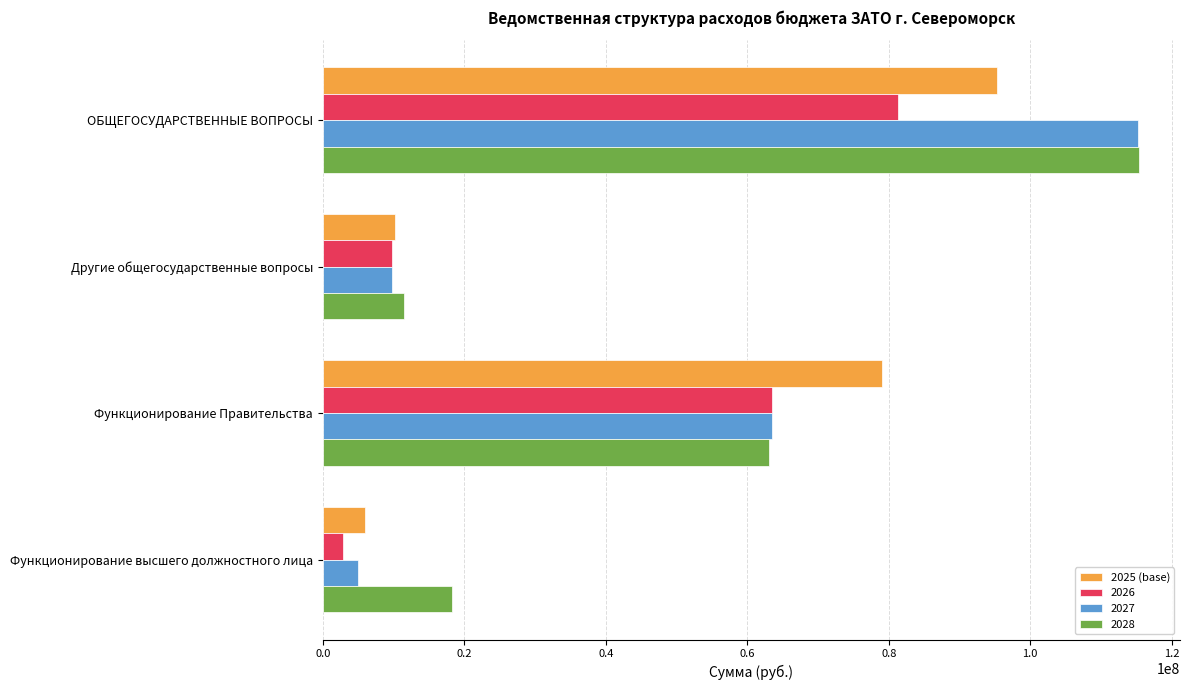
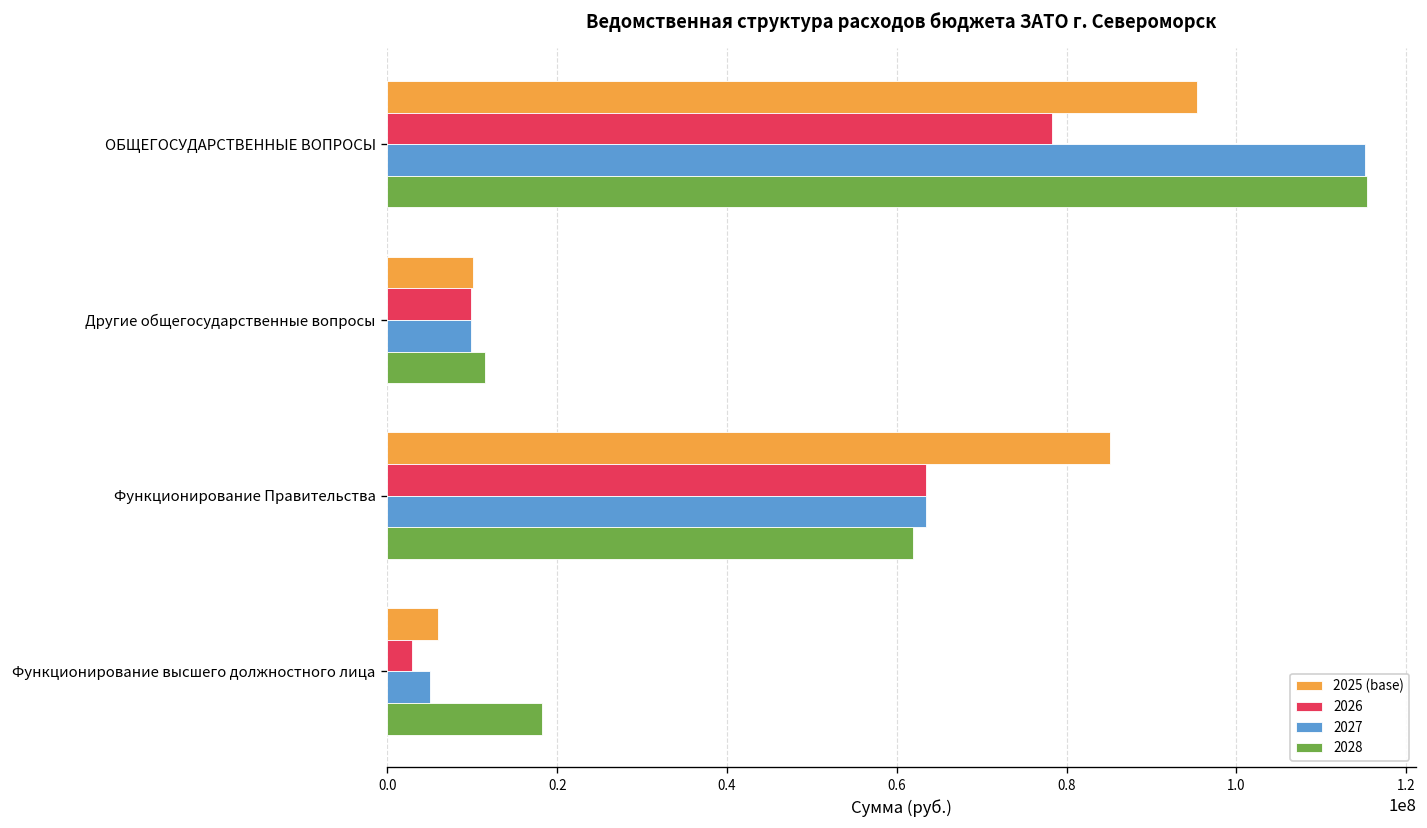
2026, ОБЩЕГОСУДАРСТВЕННЫЕ ВОПРОСЫ: 81000000 -> 78000000
2025 (base), Функционирование Правительства: 79000000 -> 85000000
2028, Функционирование Правительства: 63000000 -> 62000000
